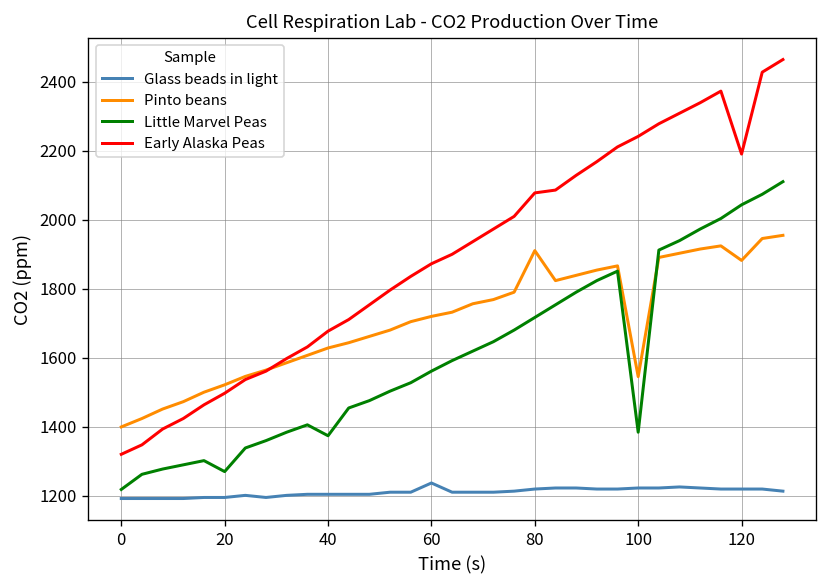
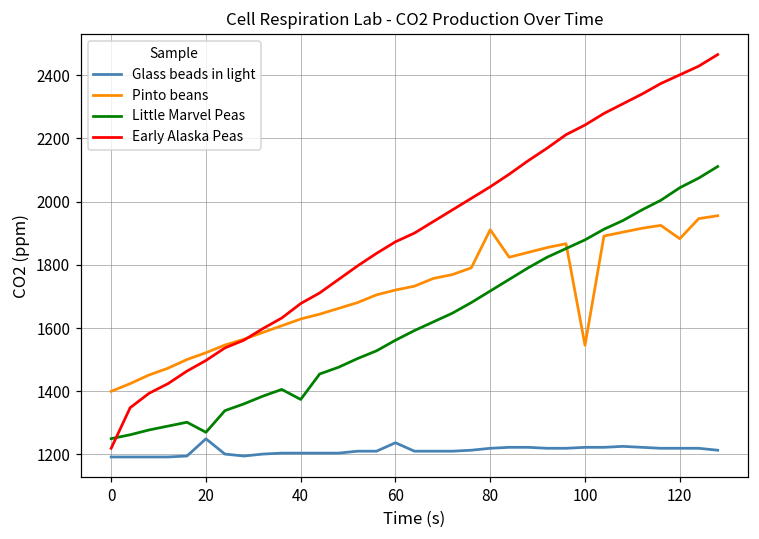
Little Marvel Peas, 0: 1220 -> 1250
Early Alaska Peas, 0: 1320 -> 1220
Glass beads in light, 20: 1200 -> 1250
Early Alaska Peas, 80: 2080 -> 2050
Little Marvel Peas, 100: 1380 -> 1880
Early Alaska Peas, 120: 2190 -> 2400
